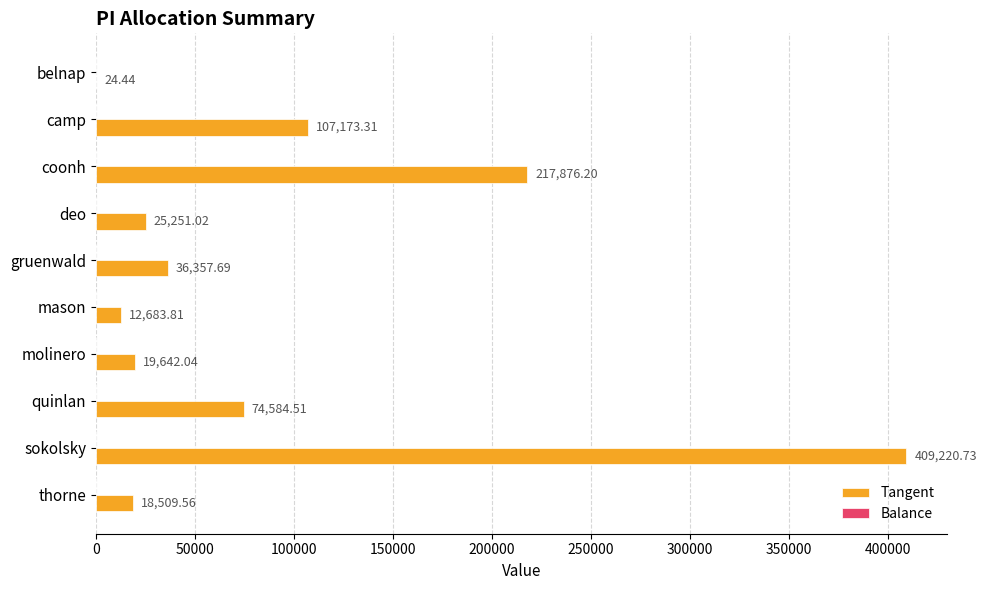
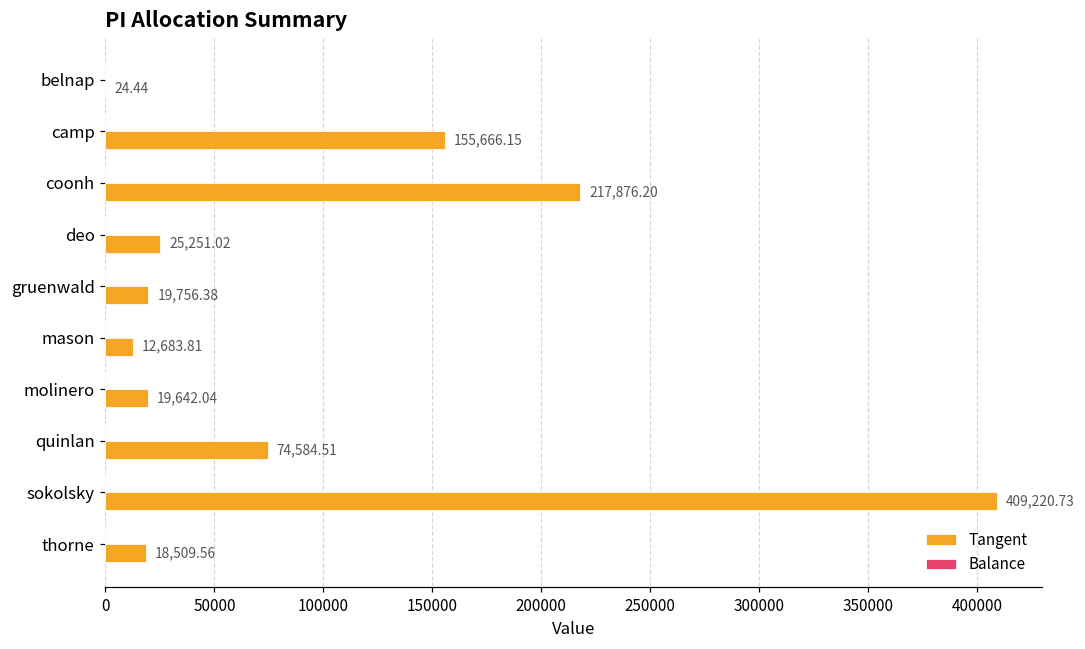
Tangent, camp: 107,173.31 -> 155,666.15
Tangent, gruenwald: 36,357.69 -> 19,756.38
